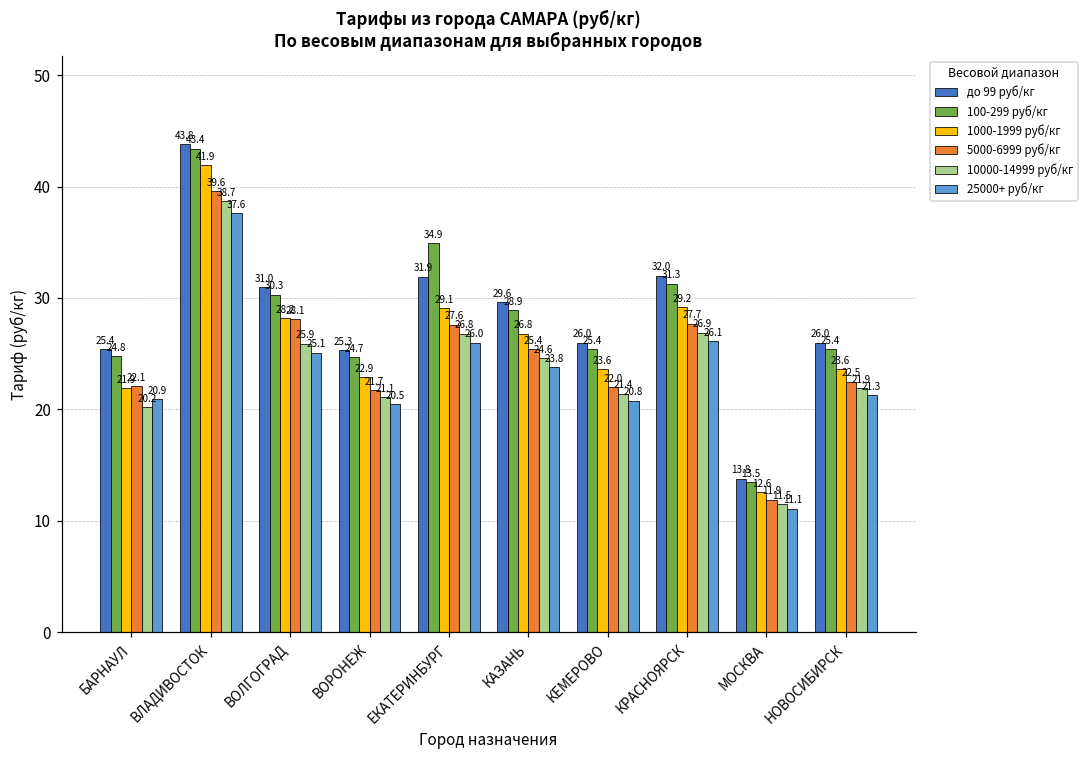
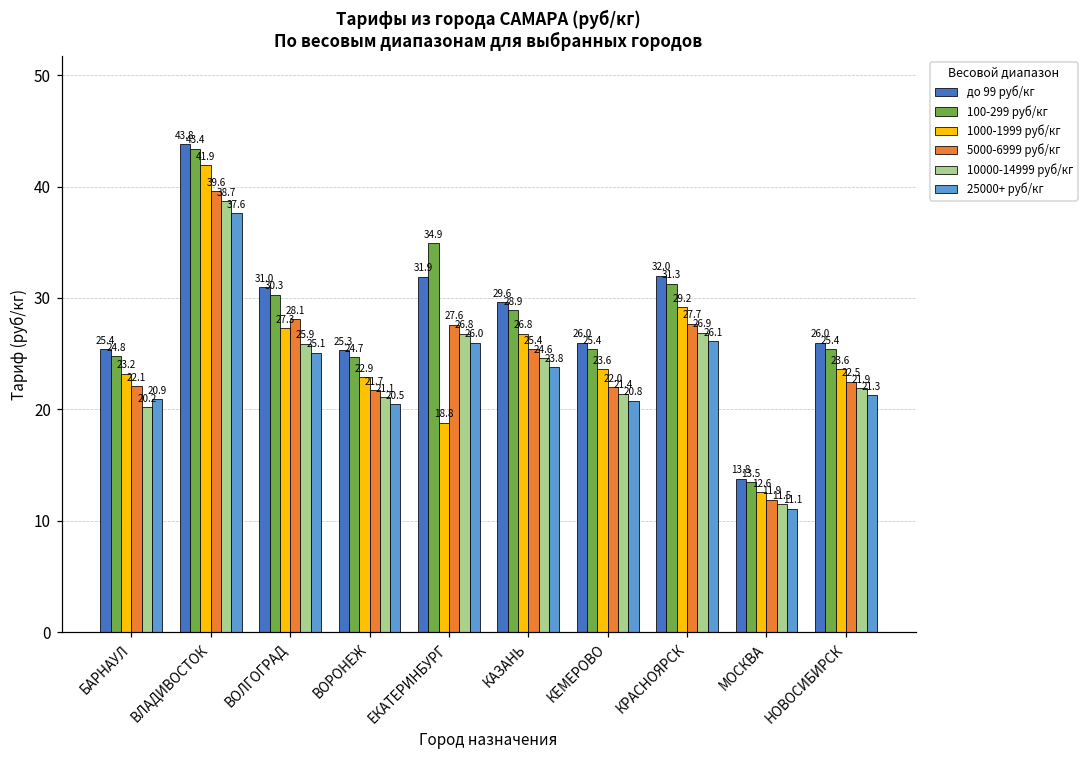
1000-1999 руб/кг, БАРНАУЛ: 21.9 -> 23.2
1000-1999 руб/кг, ВОЛГОГРАД: 28.2 -> 27.3
1000-1999 руб/кг, ЕКАТЕРИНБУРГ: 29.1 -> 18.8
